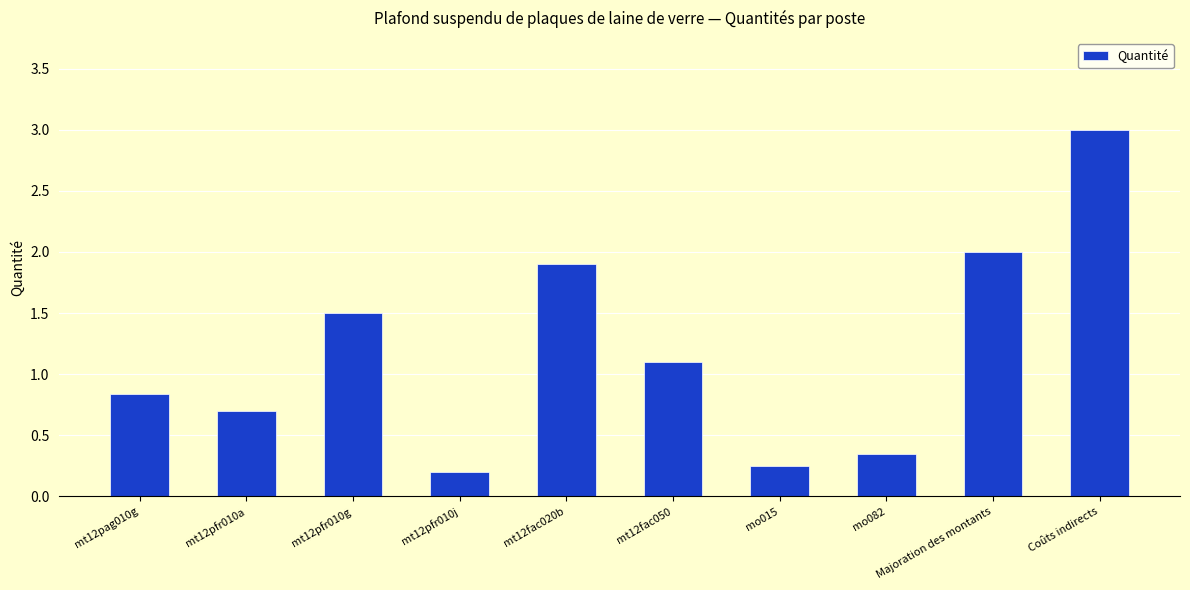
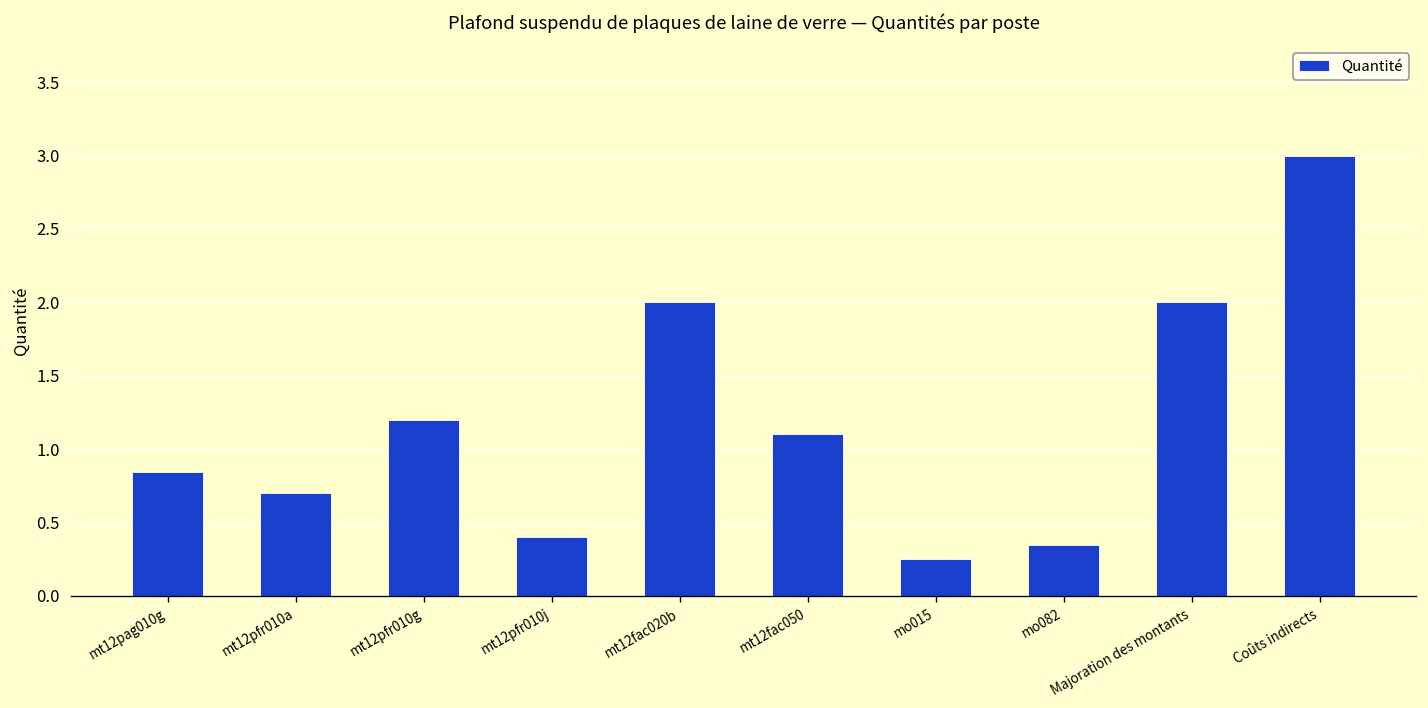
mt12pfr010g: 1.5 -> 1.2
mt12pfr010j: 0.2 -> 0.4
mt12fac020b: 1.9 -> 2.0
